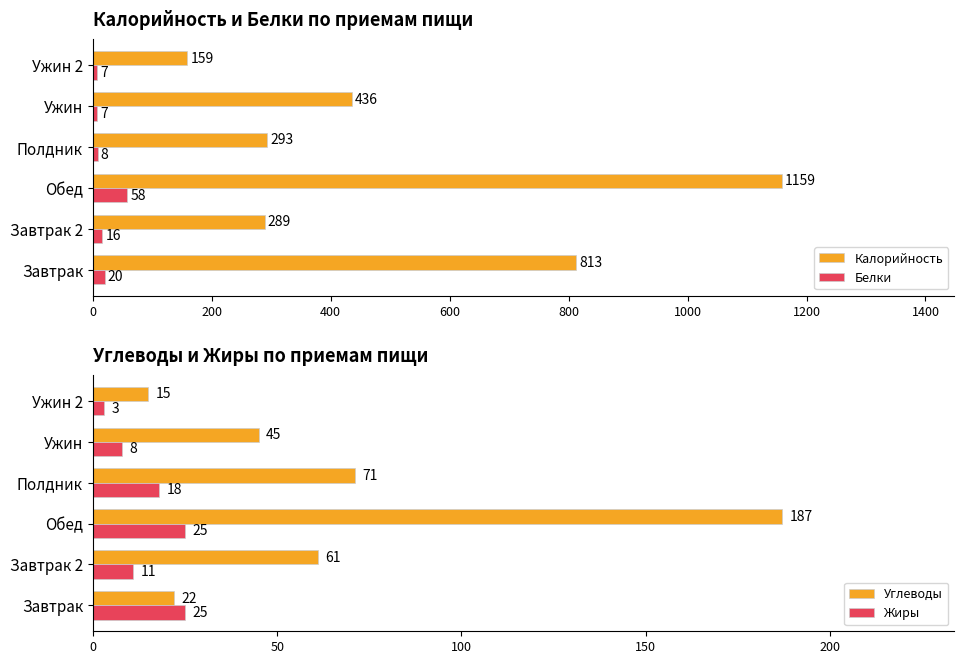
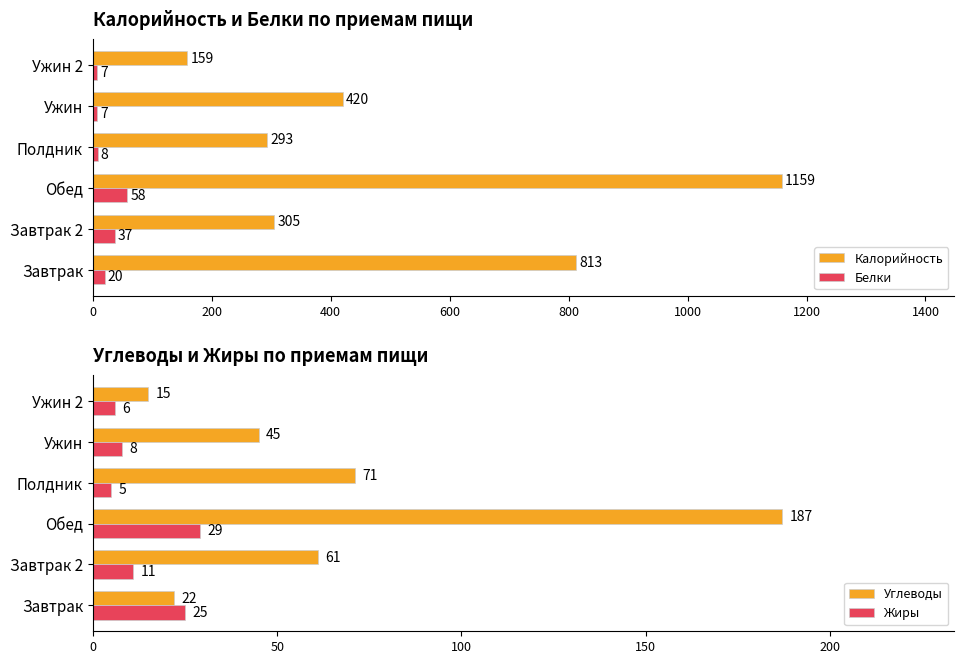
Калорийность и Белки по приемам пищи, Калорийность, Ужин: 436 -> 420
Калорийность и Белки по приемам пищи, Калорийность, Завтрак 2: 289 -> 305
Калорийность и Белки по приемам пищи, Белки, Завтрак 2: 16 -> 37
Углеводы и Жиры по приемам пищи, Жиры, Ужин 2: 3 -> 6
Углеводы и Жиры по приемам пищи, Жиры, Полдник: 18 -> 5
Углеводы и Жиры по приемам пищи, Жиры, Обед: 25 -> 29
